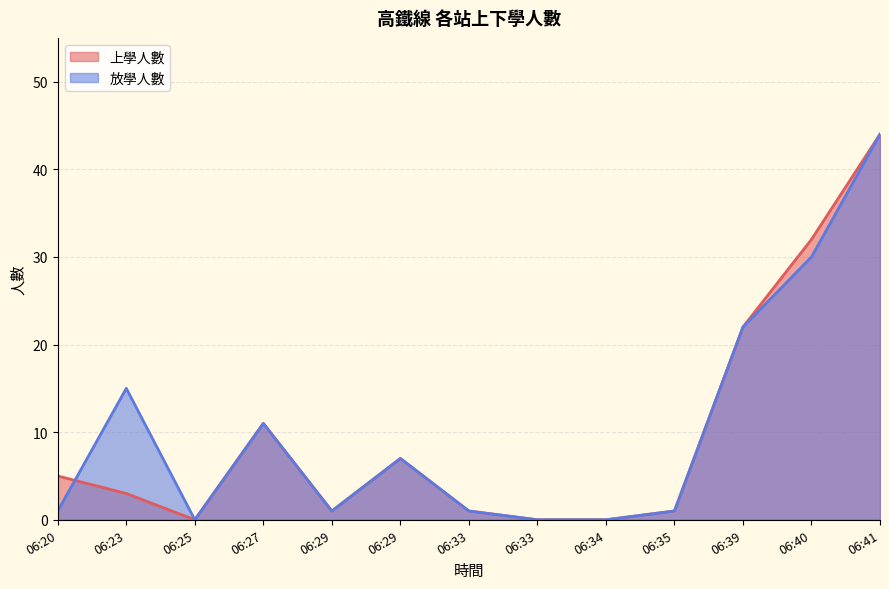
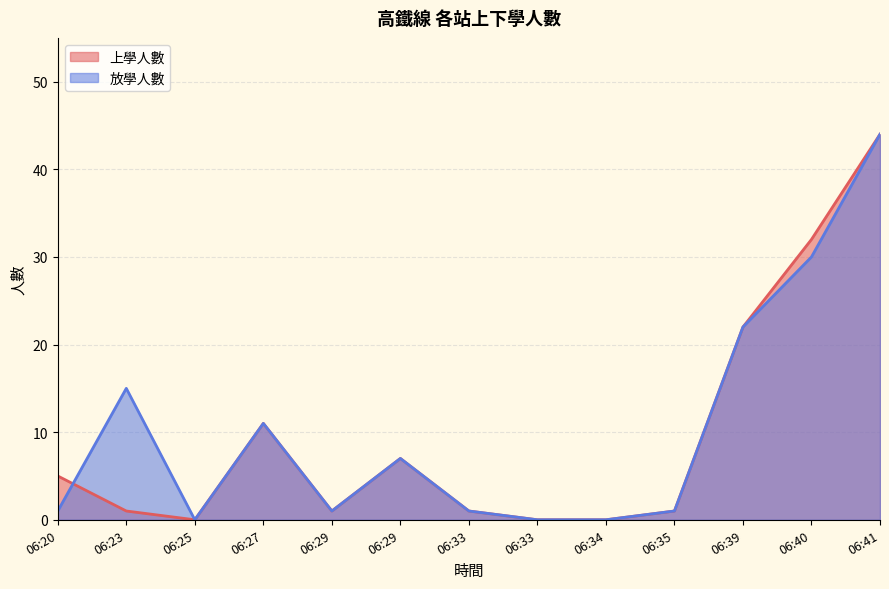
上學人數, 06:23: 3 -> 1
